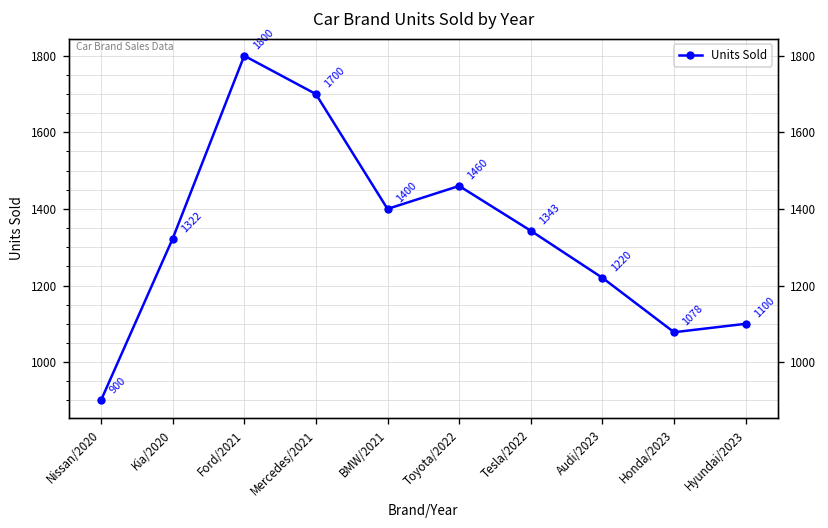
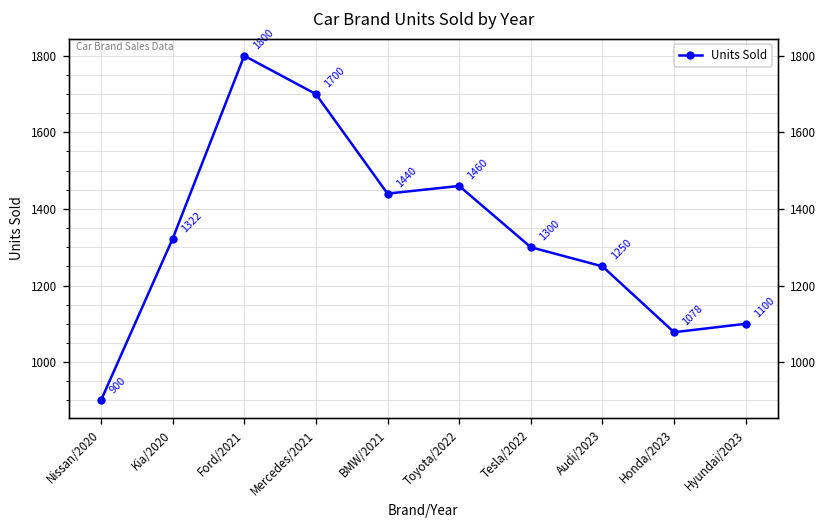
BMW/2021: 1400 -> 1440
Tesla/2022: 1343 -> 1300
Audi/2023: 1220 -> 1250
